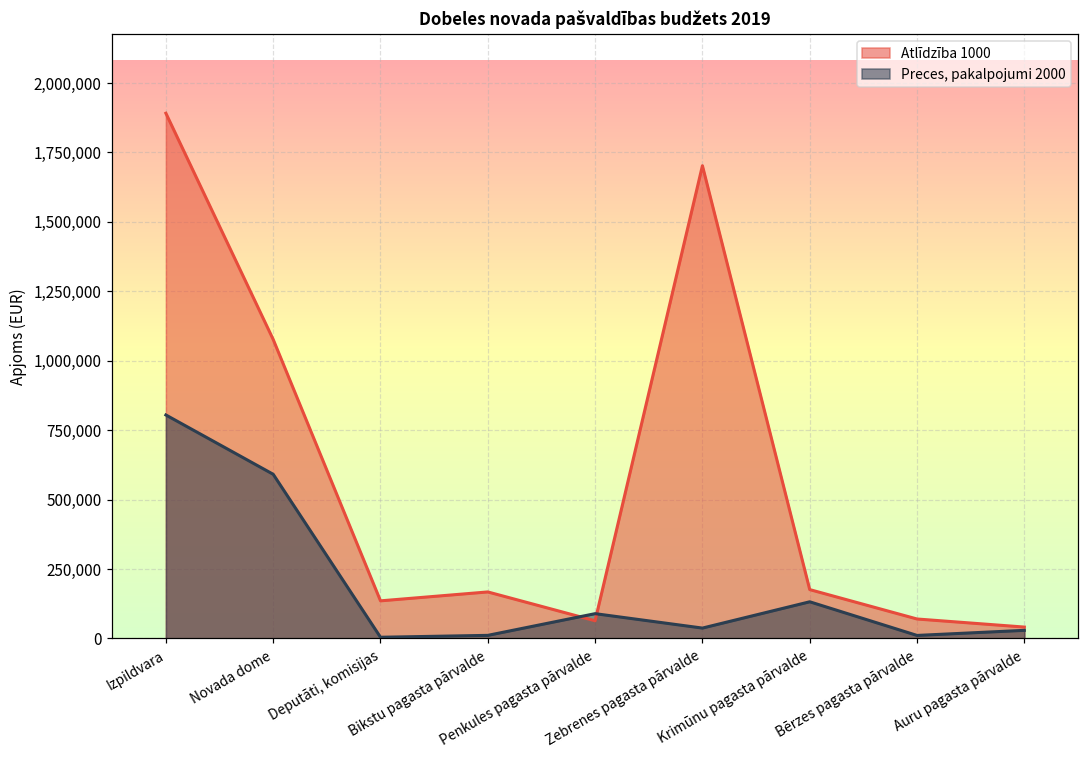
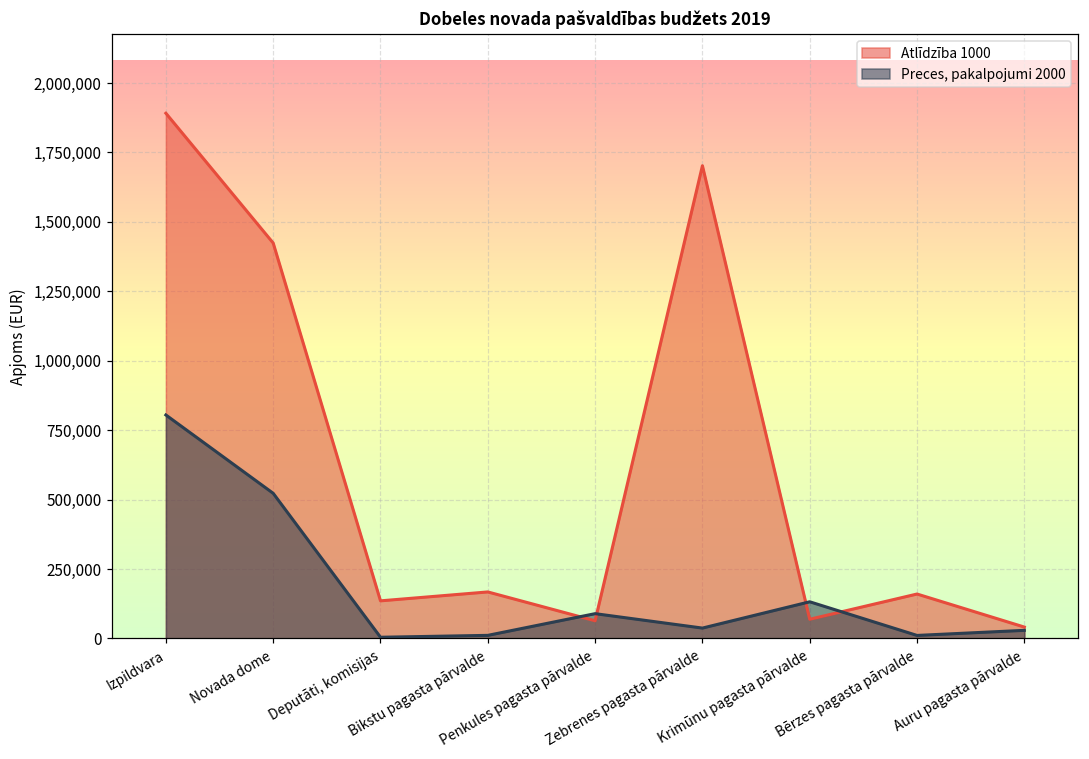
Atlīdzība 1000, Novada dome: 1,080,000 -> 1,420,000
Preces, pakalpojumi 2000, Novada dome: 590,000 -> 520,000
Atlīdzība 1000, Krimūnu pagasta pārvalde: 180,000 -> 70,000
Atlīdzība 1000, Bērzes pagasta pārvalde: 70,000 -> 160,000
